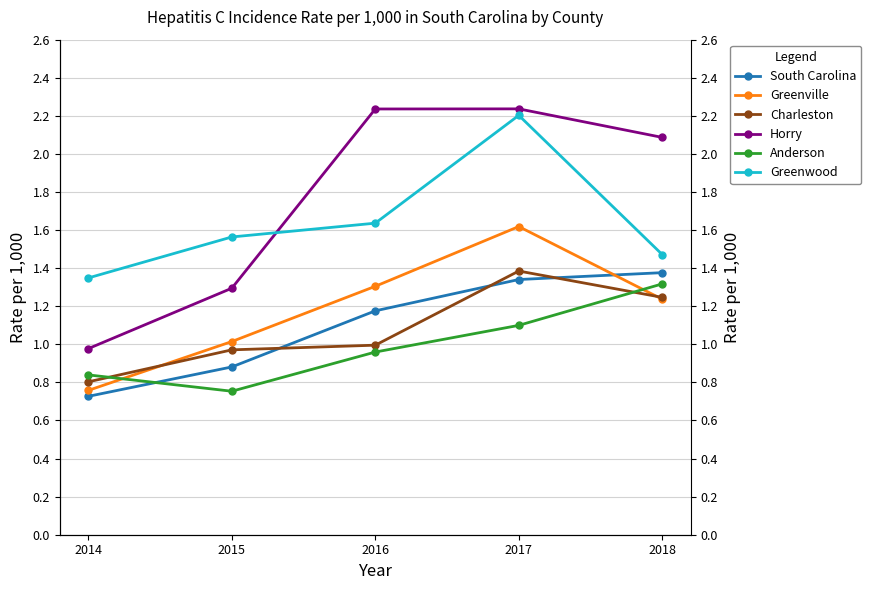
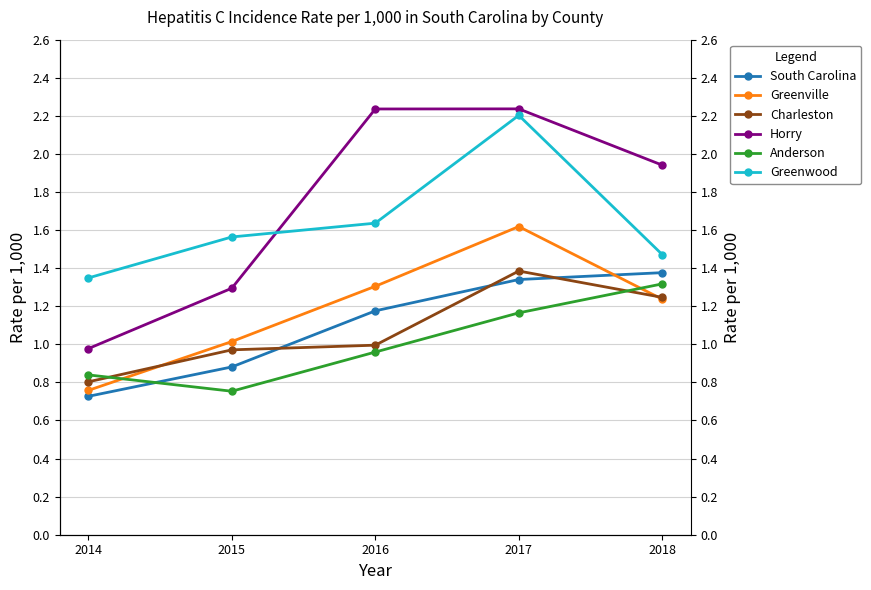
Anderson, 2017: 1.10 -> 1.17
Horry, 2018: 2.09 -> 1.94
